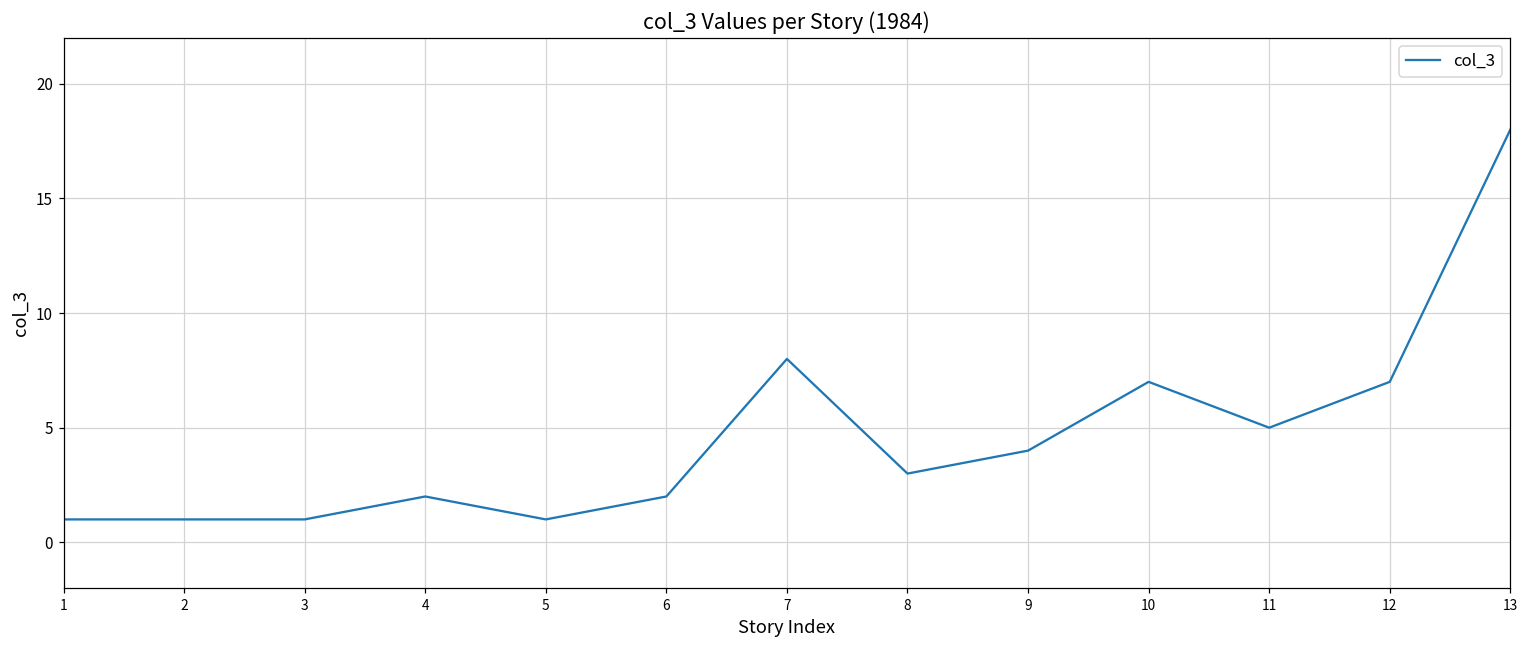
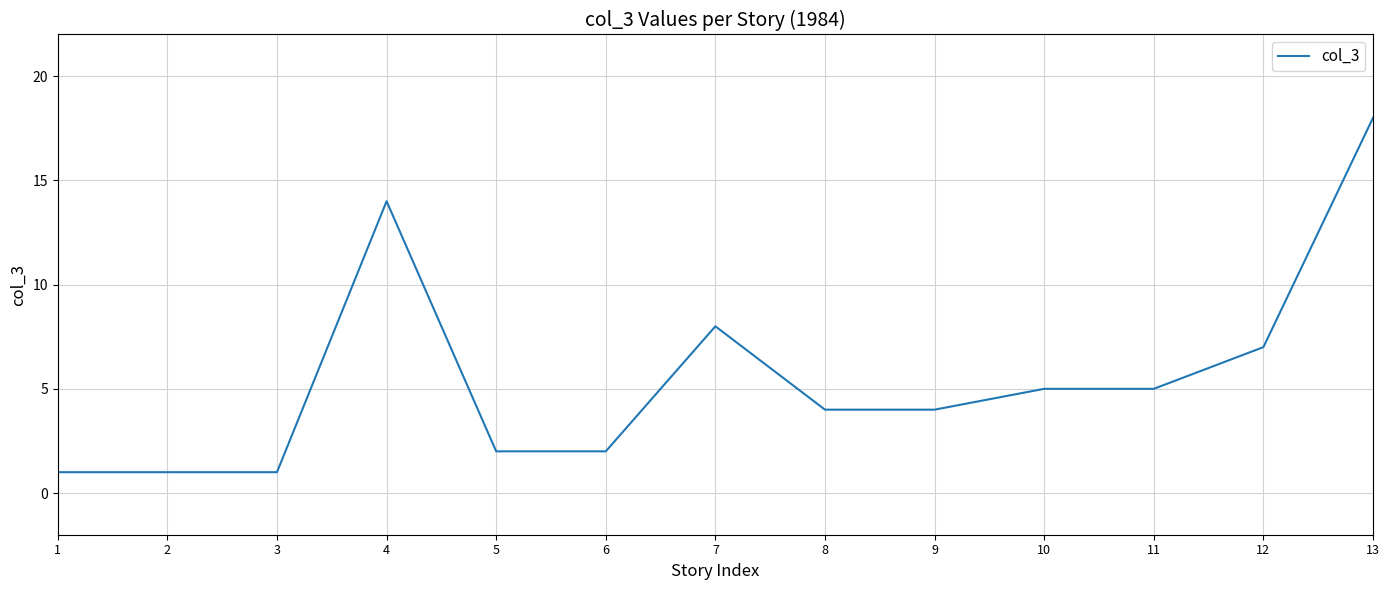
4: 2 -> 14
5: 1 -> 2
8: 3 -> 4
10: 7 -> 5
